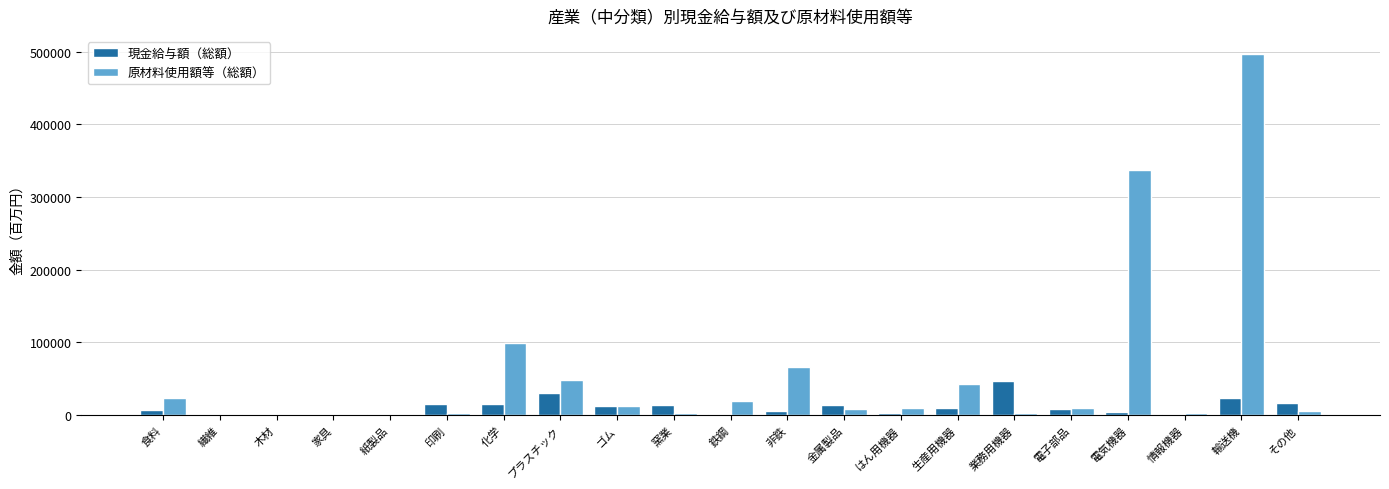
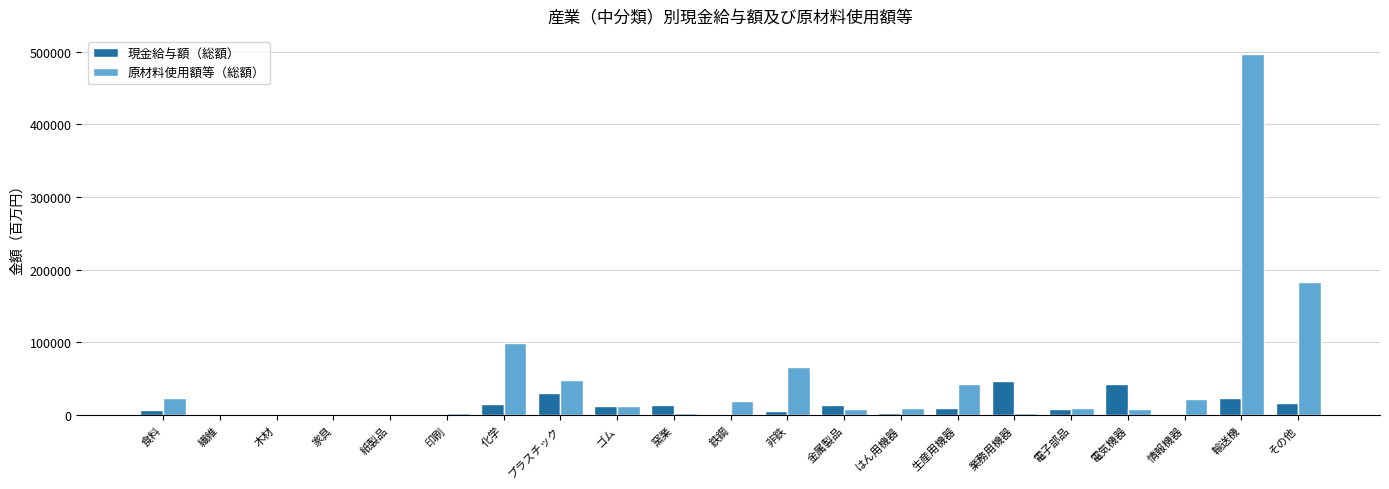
現金給与額（総額）, 印刷: 20000 -> 0
現金給与額（総額）, 電気機器: 0 -> 40000
原材料使用額等（総額）, 電気機器: 340000 -> 10000
原材料使用額等（総額）, 情報機器: 0 -> 20000
原材料使用額等（総額）, その他: 10000 -> 180000
